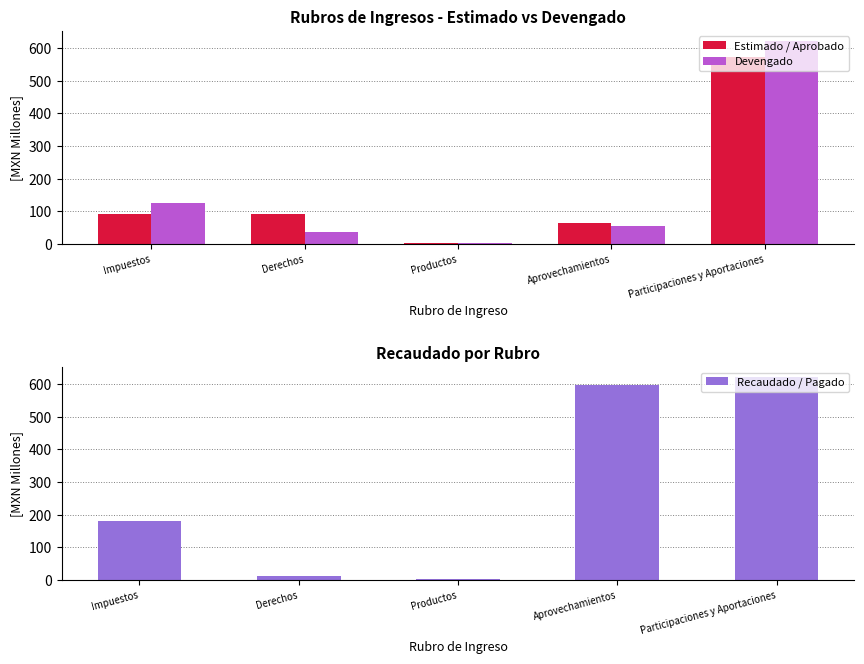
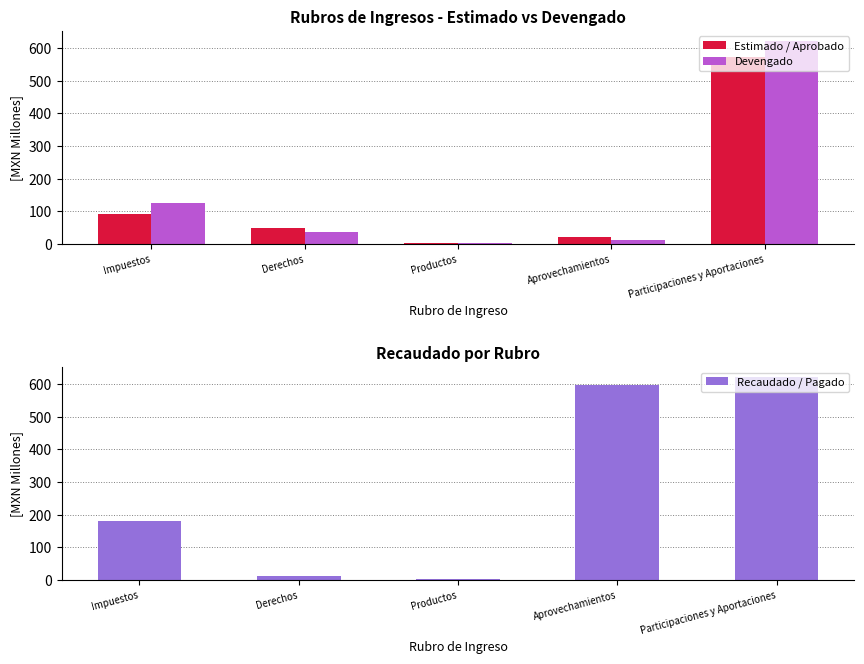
Rubros de Ingresos - Estimado vs Devengado, Estimado / Aprobado, Derechos: 90 -> 50
Rubros de Ingresos - Estimado vs Devengado, Estimado / Aprobado, Aprovechamientos: 60 -> 20
Rubros de Ingresos - Estimado vs Devengado, Devengado, Aprovechamientos: 50 -> 10
